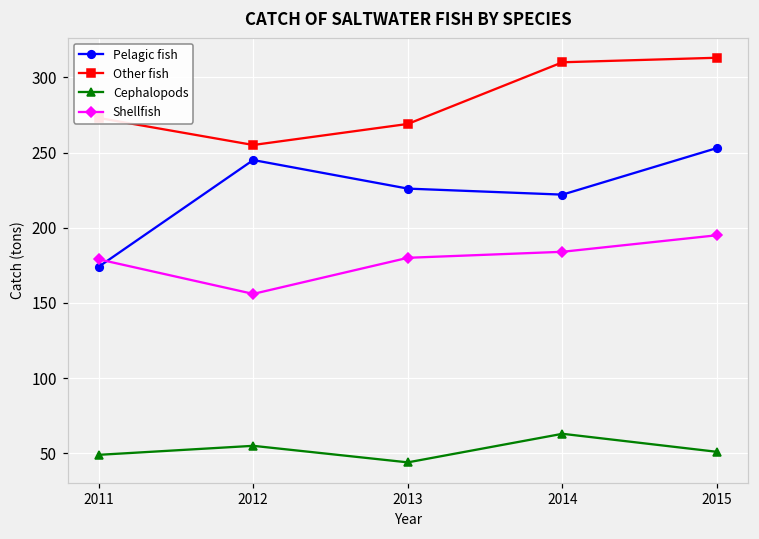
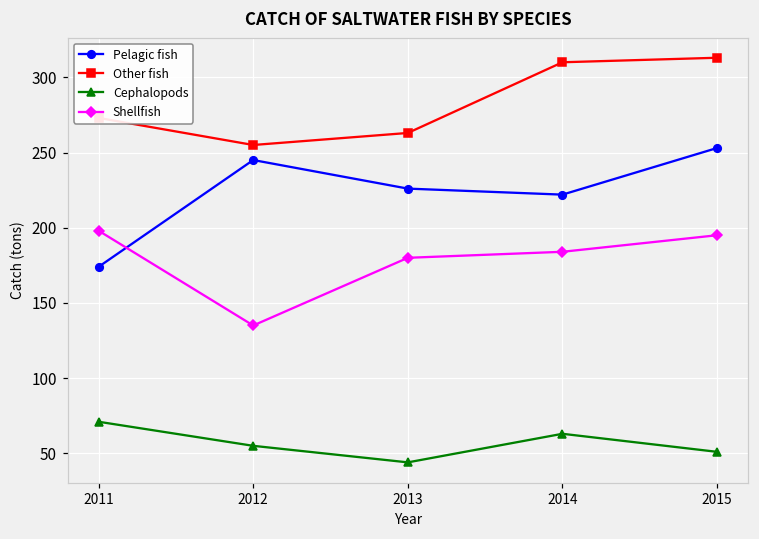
Cephalopods, 2011: 49 -> 71
Shellfish, 2011: 179 -> 198
Shellfish, 2012: 156 -> 135
Other fish, 2013: 269 -> 263
